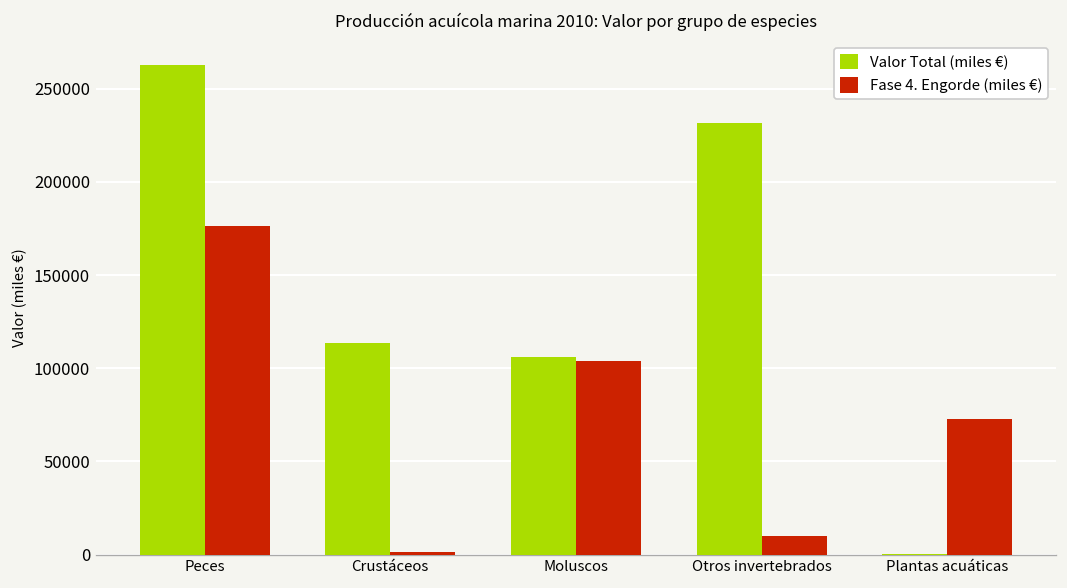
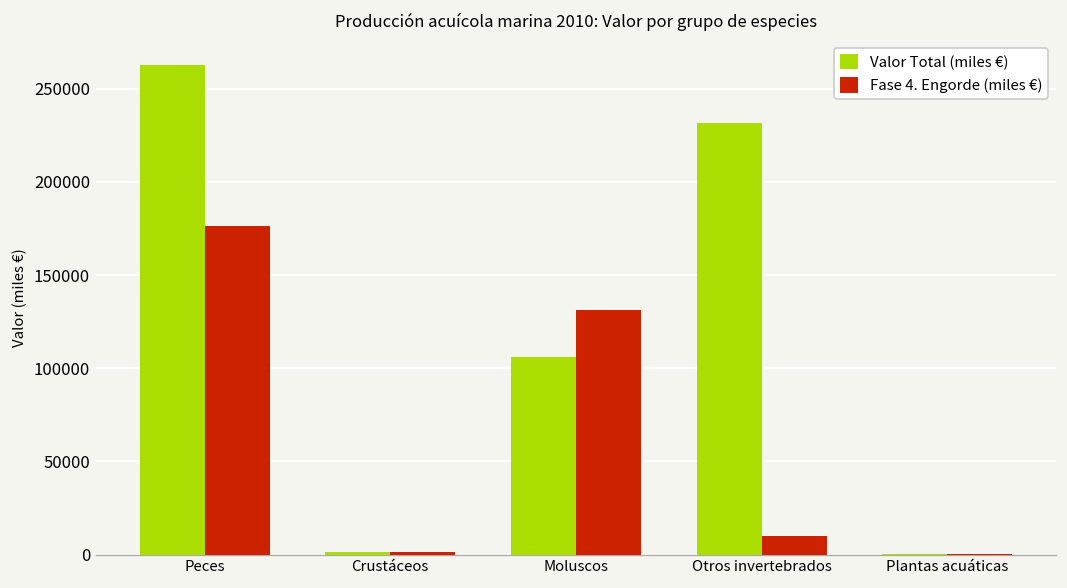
Valor Total (miles €), Crustáceos: 114000 -> 1000
Fase 4. Engorde (miles €), Moluscos: 104000 -> 131000
Fase 4. Engorde (miles €), Plantas acuáticas: 73000 -> 1000
